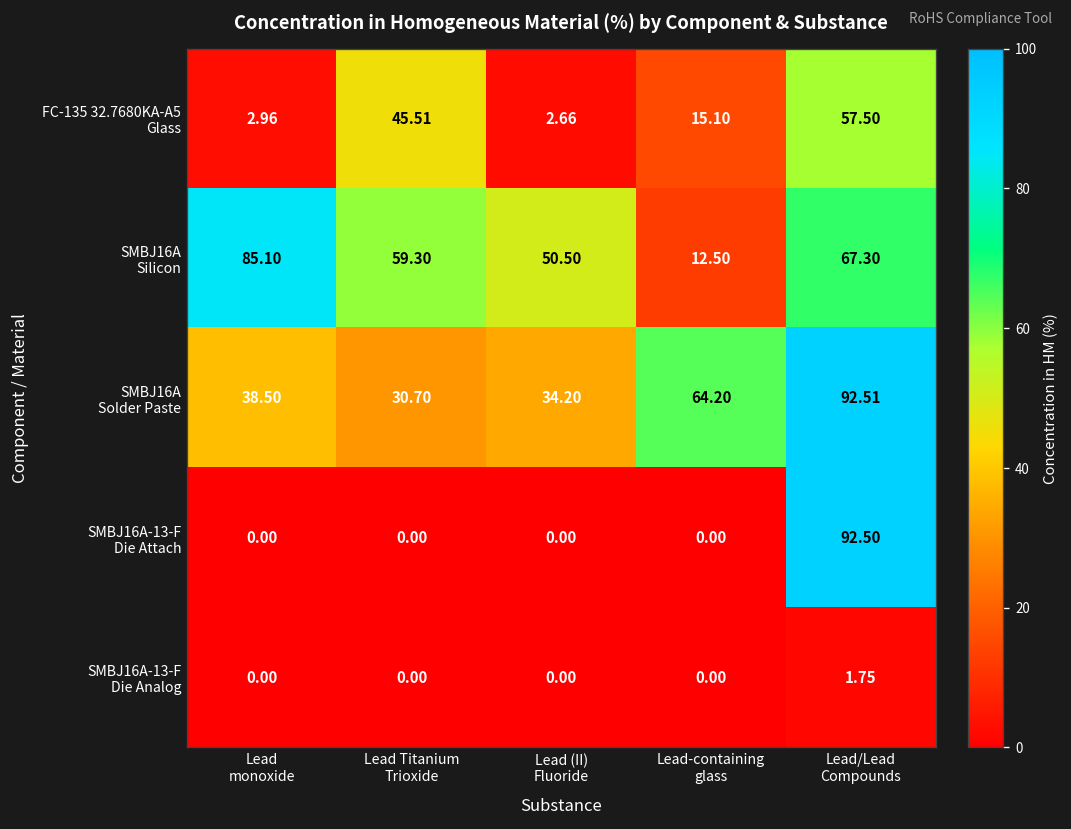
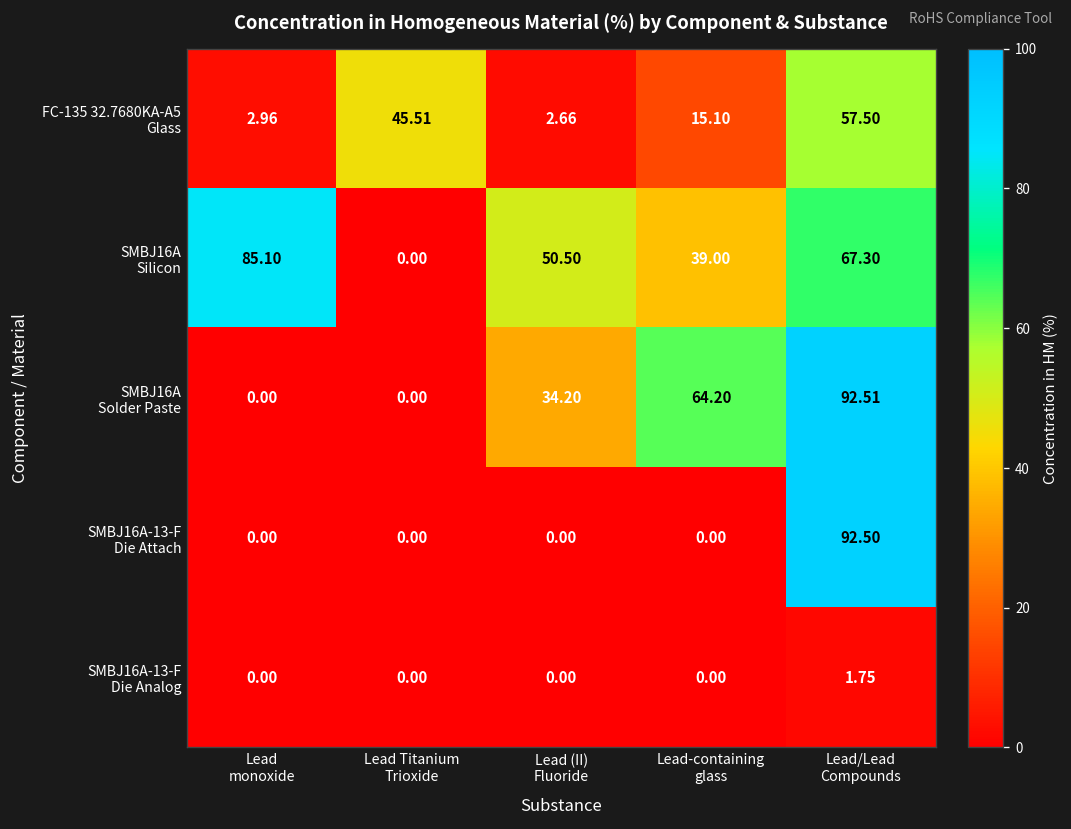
SMBJ16A Silicon, Lead Titanium Trioxide: 59.30 -> 0.00
SMBJ16A Silicon, Lead-containing glass: 12.50 -> 39.00
SMBJ16A Solder Paste, Lead monoxide: 38.50 -> 0.00
SMBJ16A Solder Paste, Lead Titanium Trioxide: 30.70 -> 0.00
